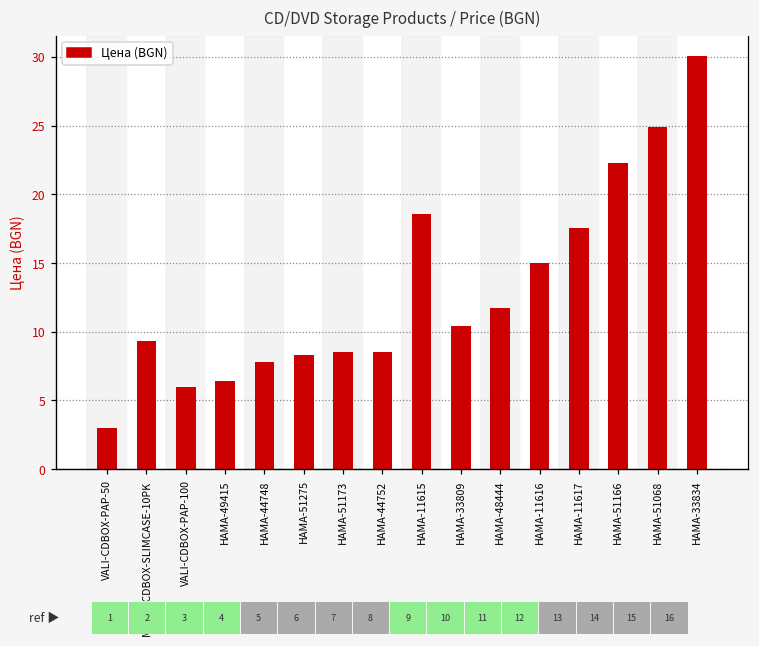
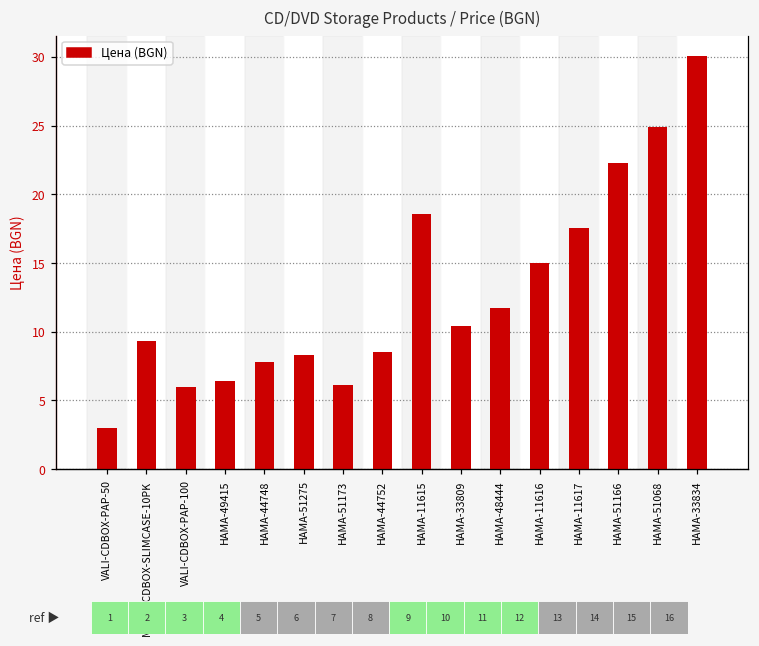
HAMA-51173: 8.5 -> 6.1
